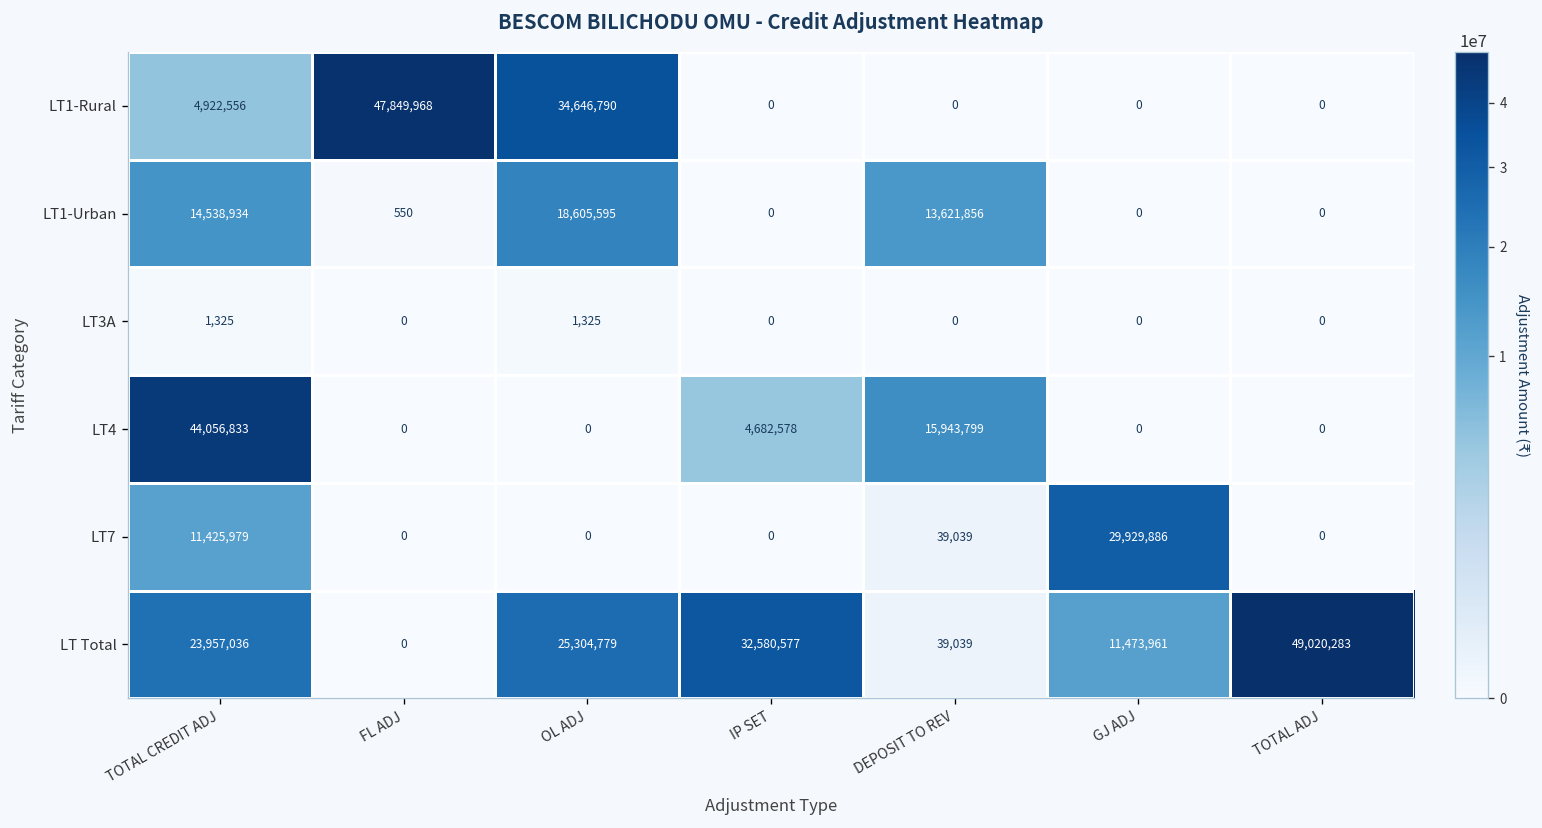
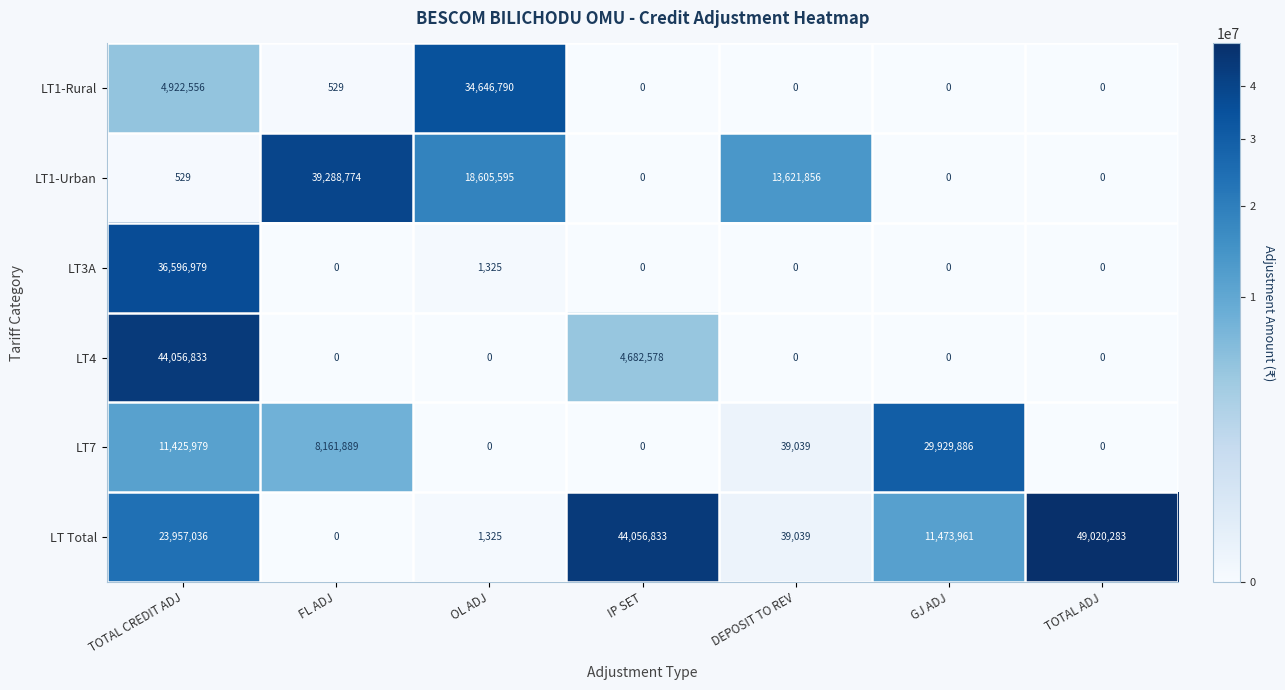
LT1-Rural, FL ADJ: 47,849,968 -> 529
LT1-Urban, TOTAL CREDIT ADJ: 14,538,934 -> 529
LT1-Urban, FL ADJ: 550 -> 39,288,774
LT3A, TOTAL CREDIT ADJ: 1,325 -> 36,596,979
LT4, DEPOSIT TO REV: 15,943,799 -> 0
LT7, FL ADJ: 0 -> 8,161,889
LT Total, OL ADJ: 25,304,779 -> 1,325
LT Total, IP SET: 32,580,577 -> 44,056,833
